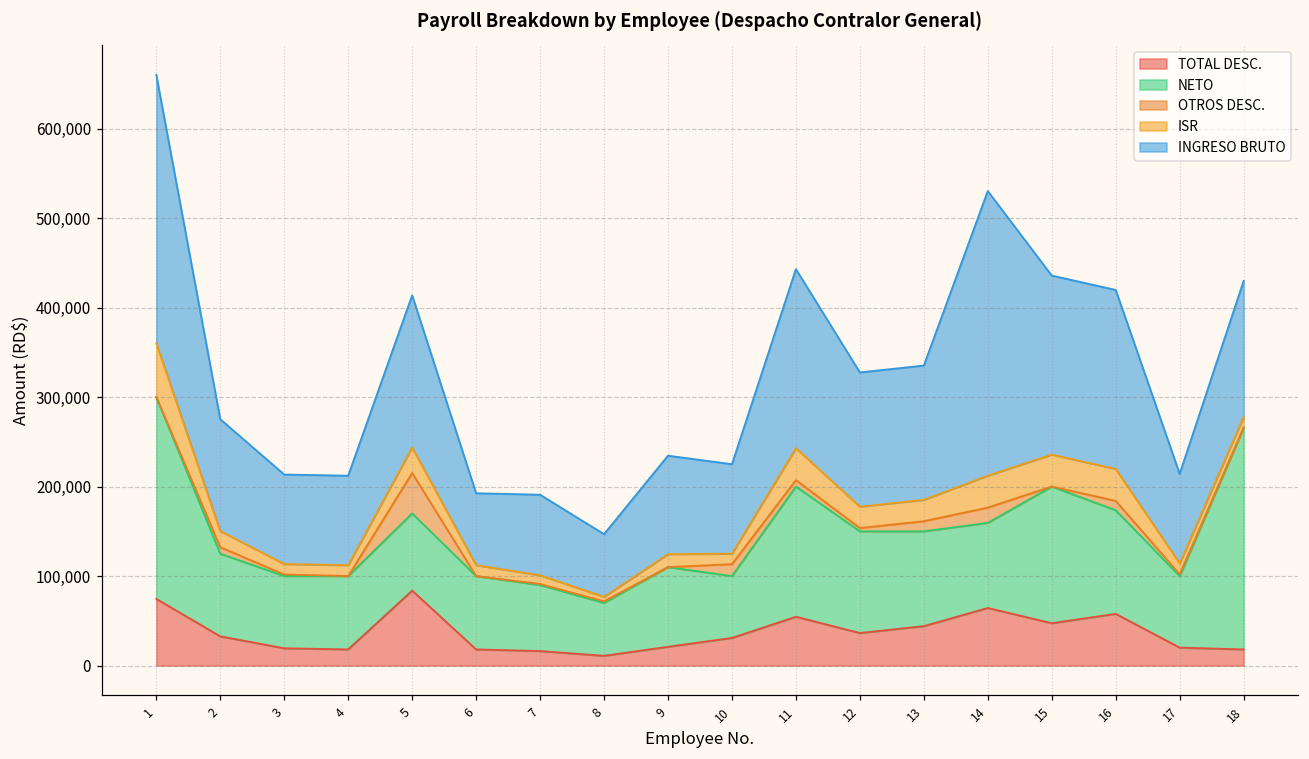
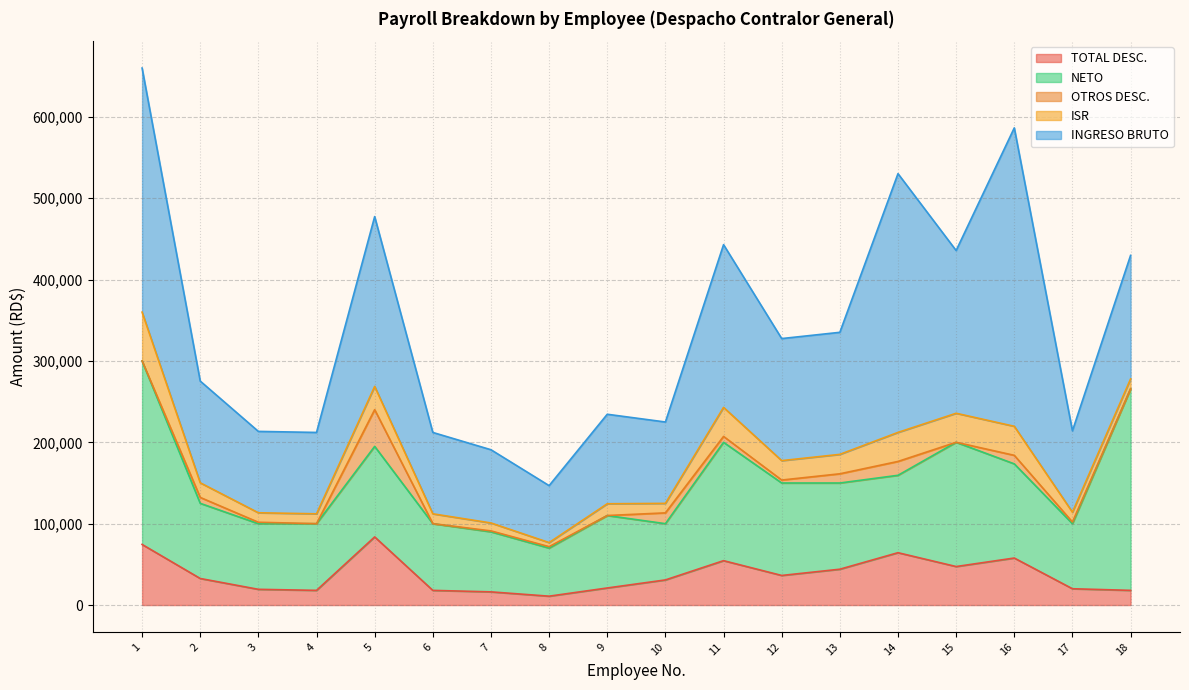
NETO, 5: 90,000 -> 110,000
INGRESO BRUTO, 5: 170,000 -> 210,000
INGRESO BRUTO, 6: 80,000 -> 100,000
INGRESO BRUTO, 16: 200,000 -> 370,000
